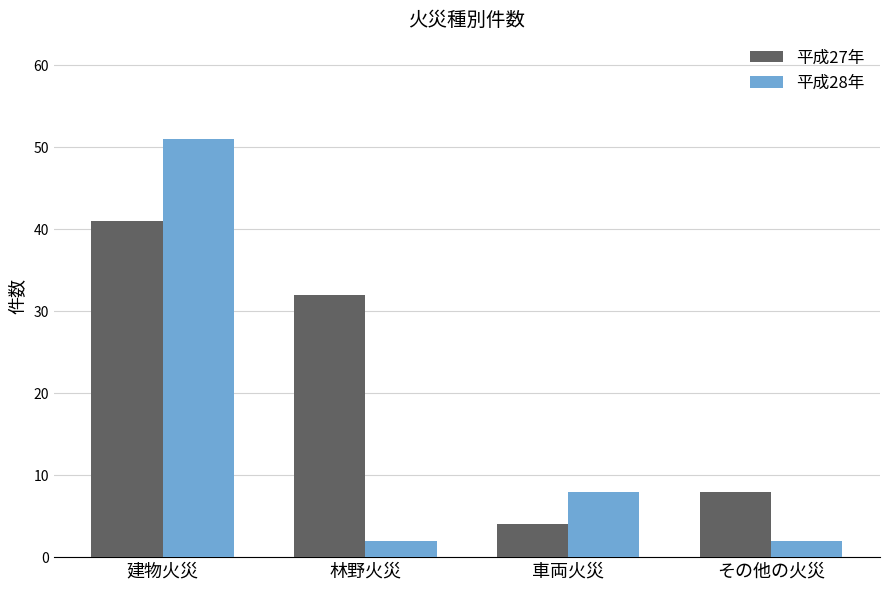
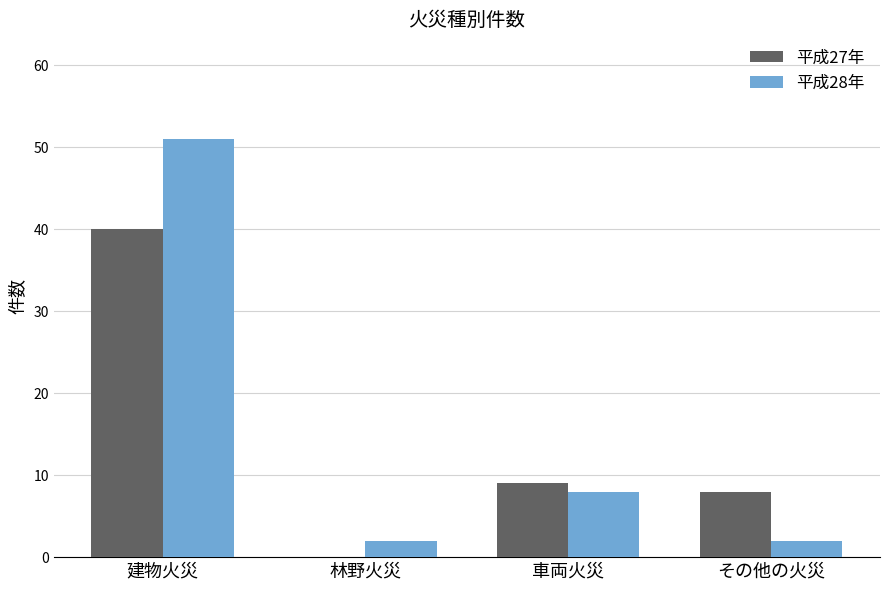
平成27年, 建物火災: 41 -> 40
平成27年, 林野火災: 32 -> 0
平成27年, 車両火災: 4 -> 9
